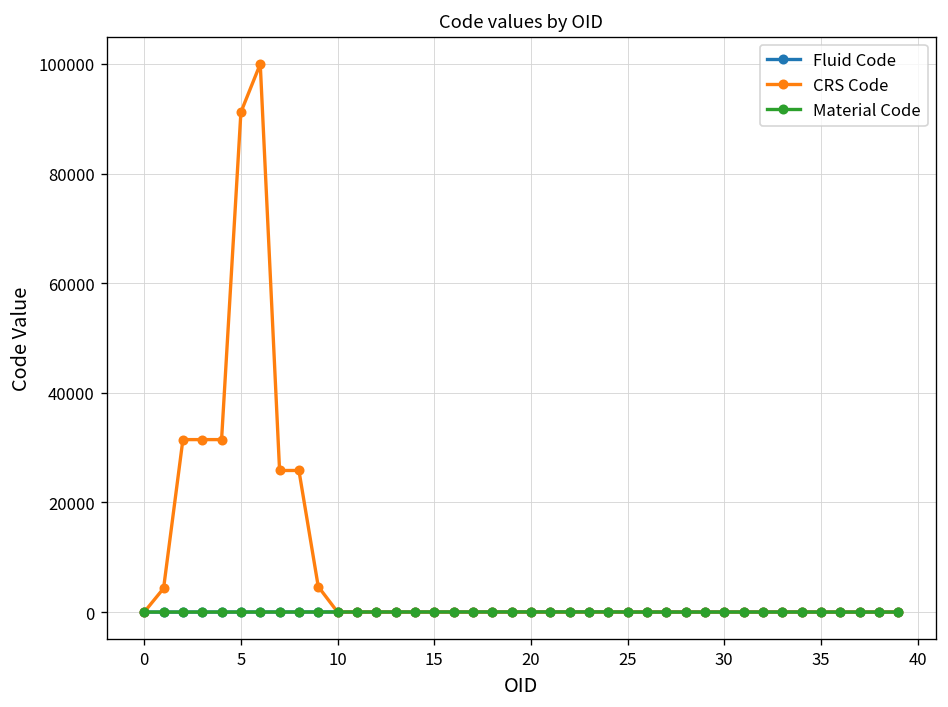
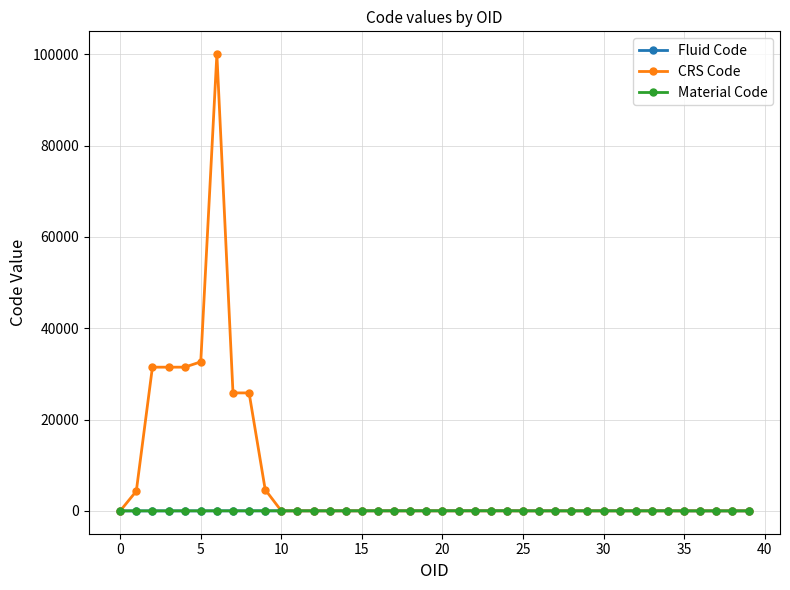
CRS Code, 5: 91000 -> 33000
